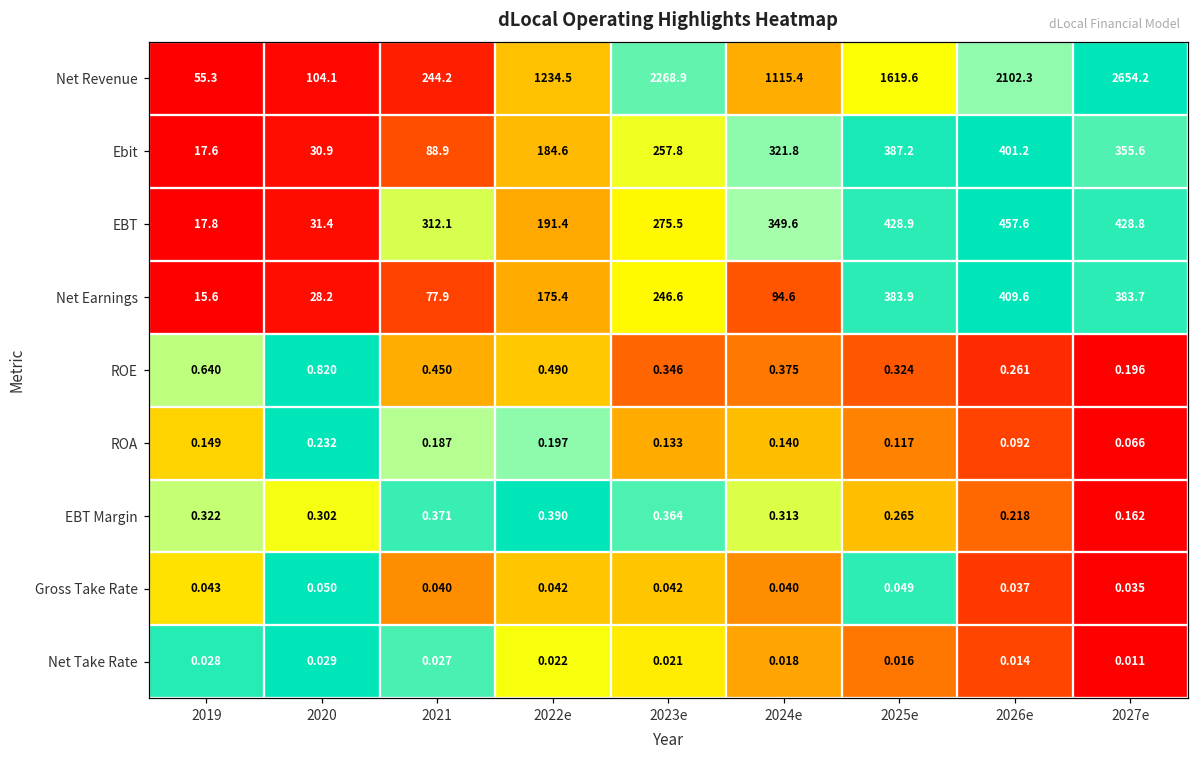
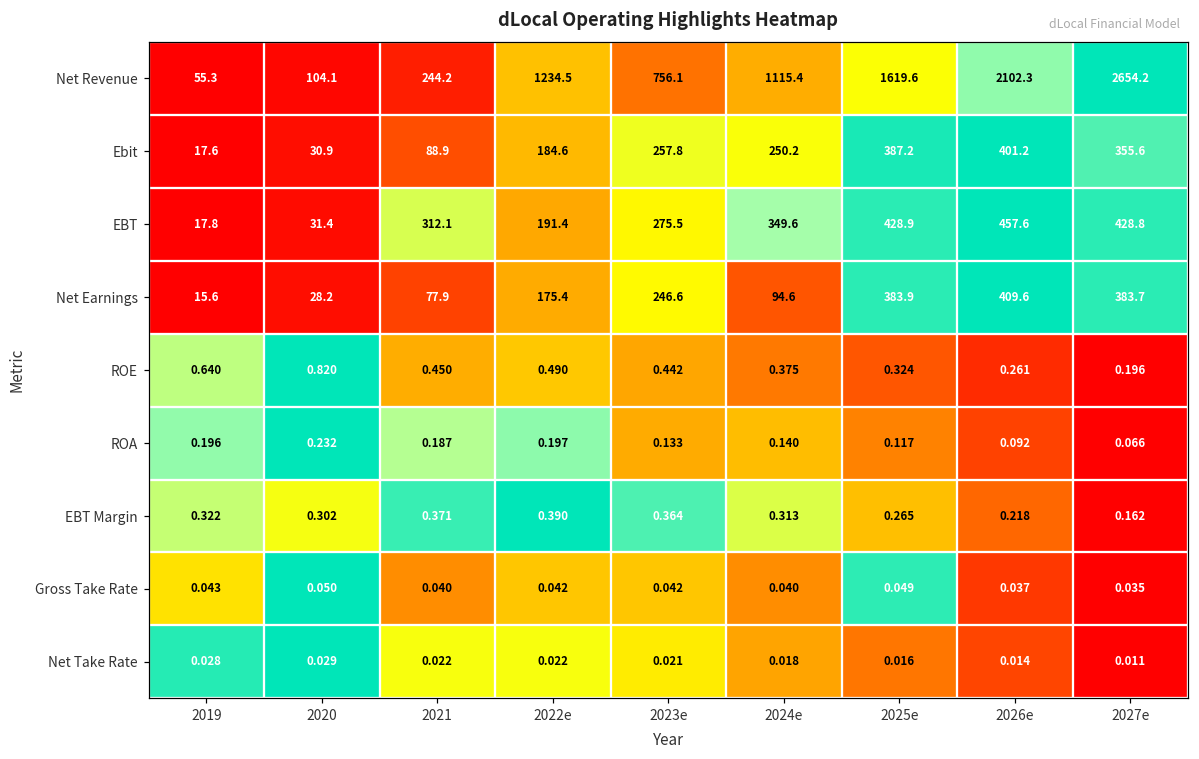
Net Revenue, 2023e: 2268.9 -> 756.1
Ebit, 2024e: 321.8 -> 250.2
ROE, 2023e: 0.346 -> 0.442
ROA, 2019: 0.149 -> 0.196
Net Take Rate, 2021: 0.027 -> 0.022
